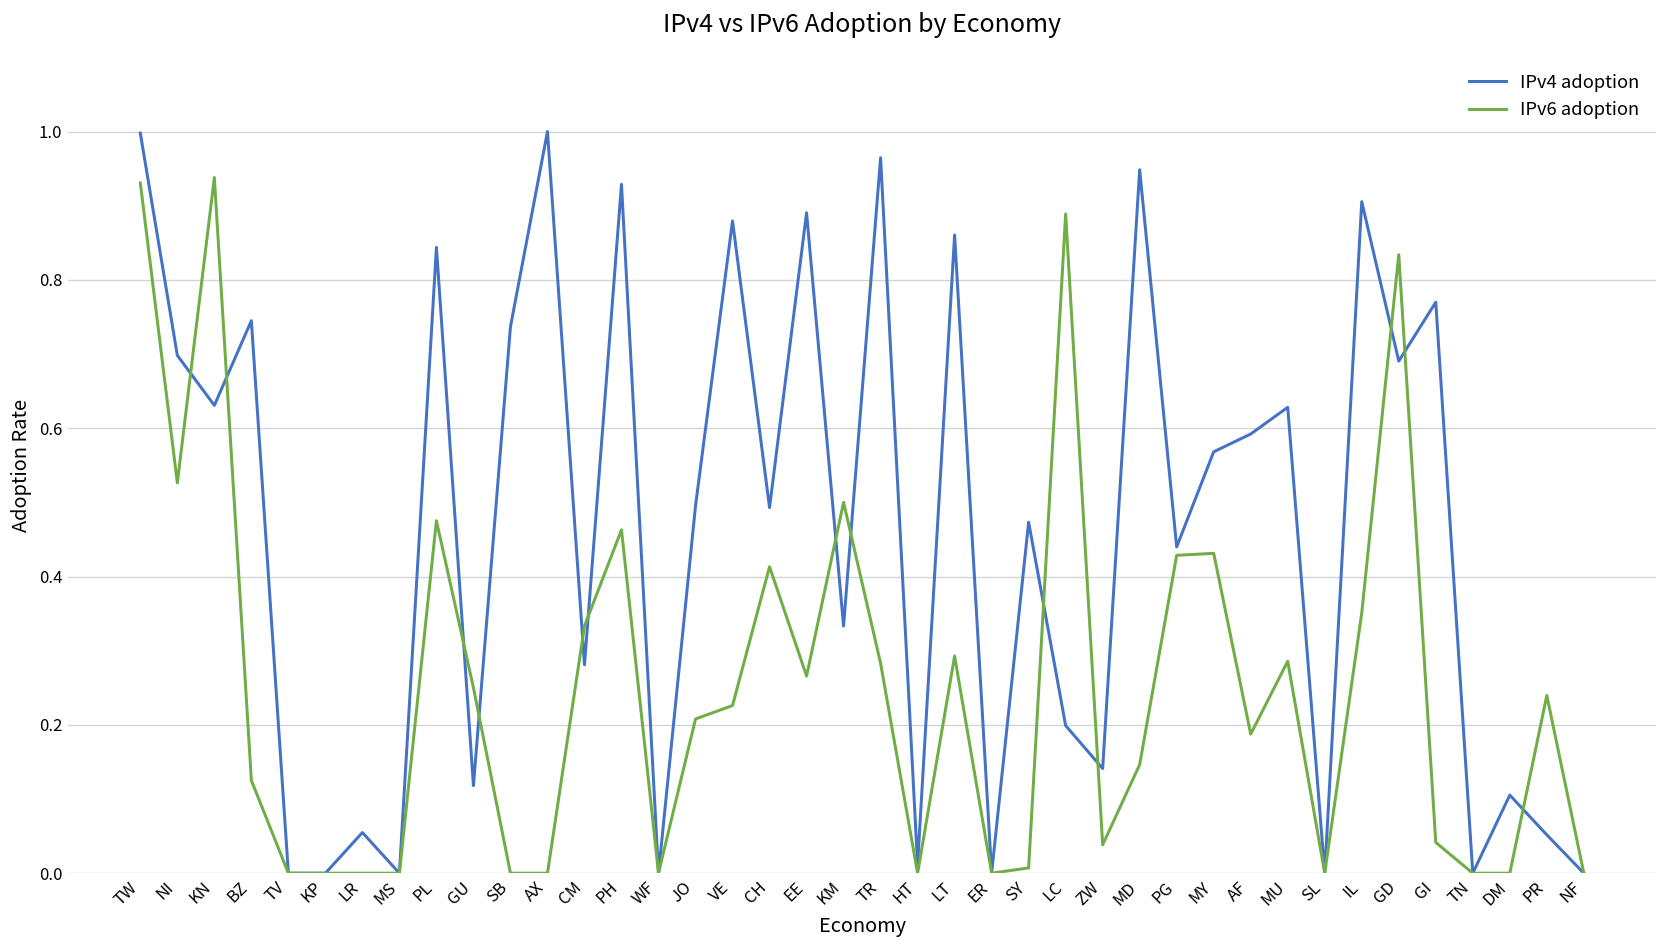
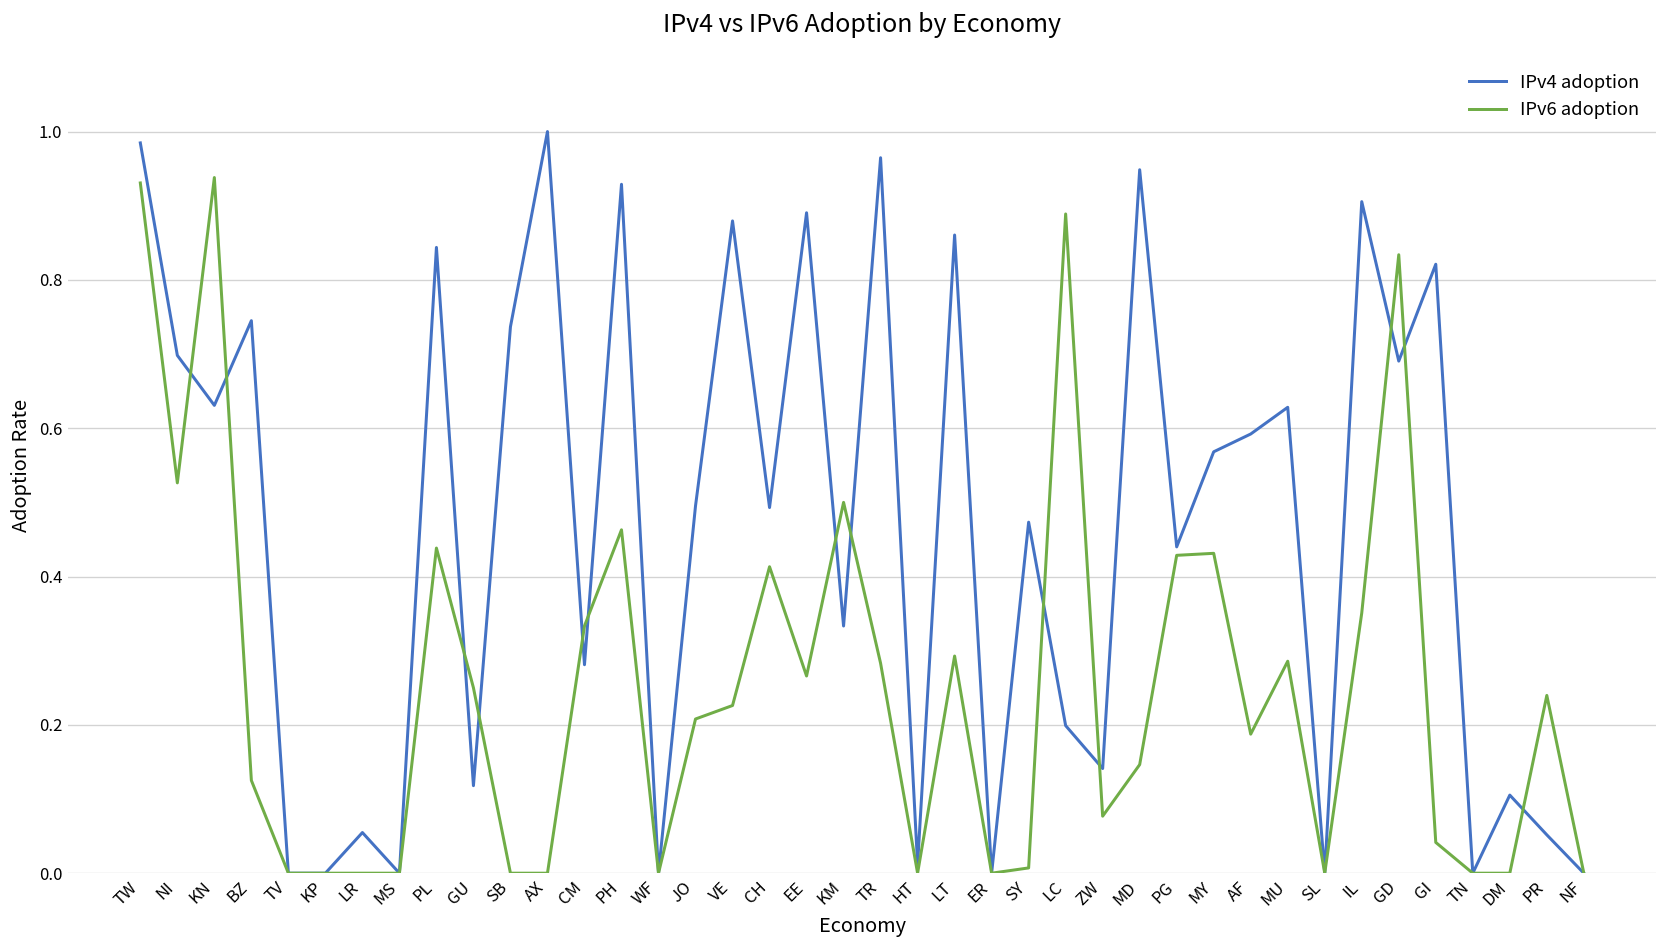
IPv4 adoption, TW: 1.00 -> 0.98
IPv6 adoption, PL: 0.48 -> 0.44
IPv6 adoption, ZW: 0.04 -> 0.08
IPv4 adoption, GI: 0.77 -> 0.82
